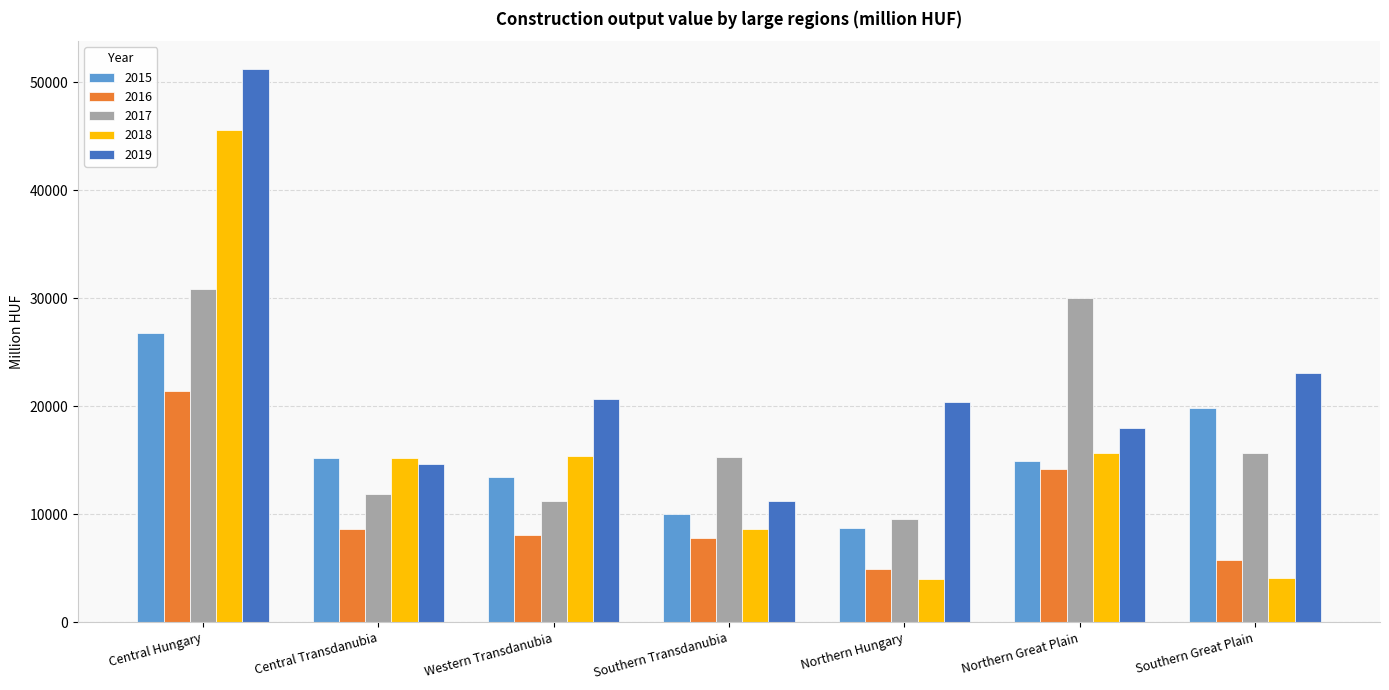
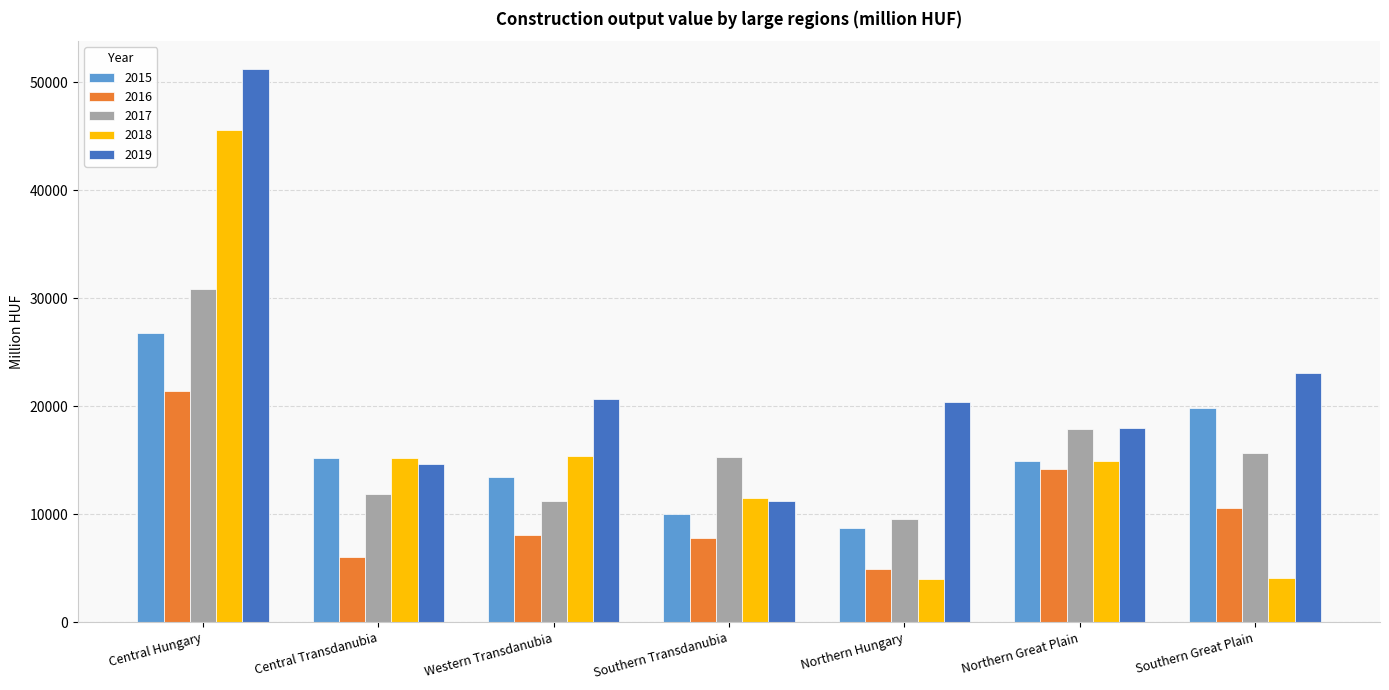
2016, Central Transdanubia: 8600 -> 6100
2018, Southern Transdanubia: 8600 -> 11500
2017, Northern Great Plain: 30000 -> 17900
2018, Northern Great Plain: 15700 -> 14900
2016, Southern Great Plain: 5800 -> 10500
